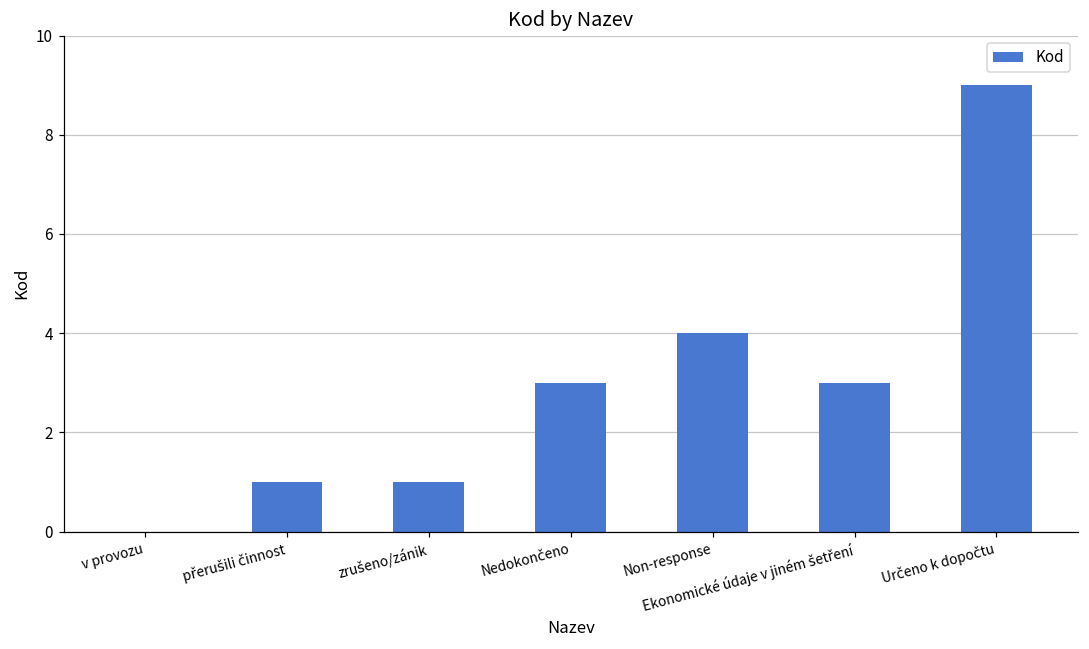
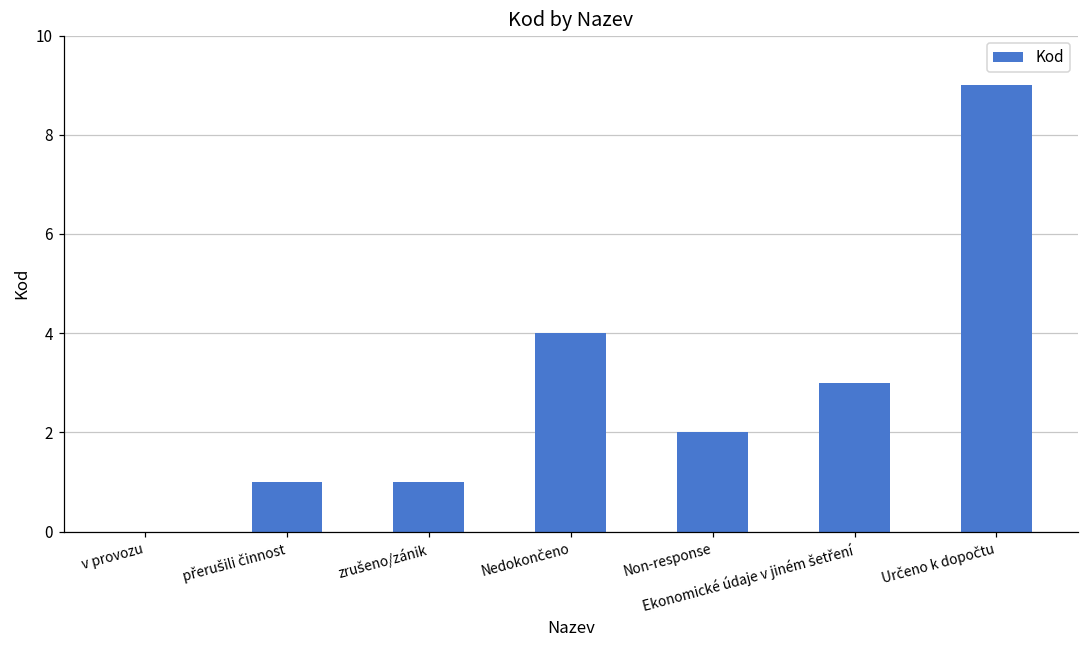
Nedokončeno: 3 -> 4
Non-response: 4 -> 2
